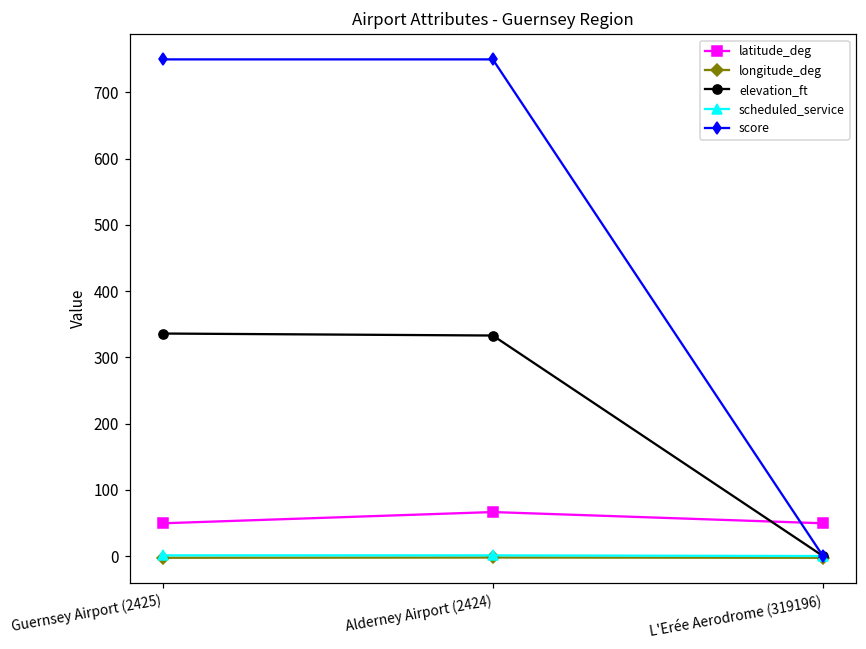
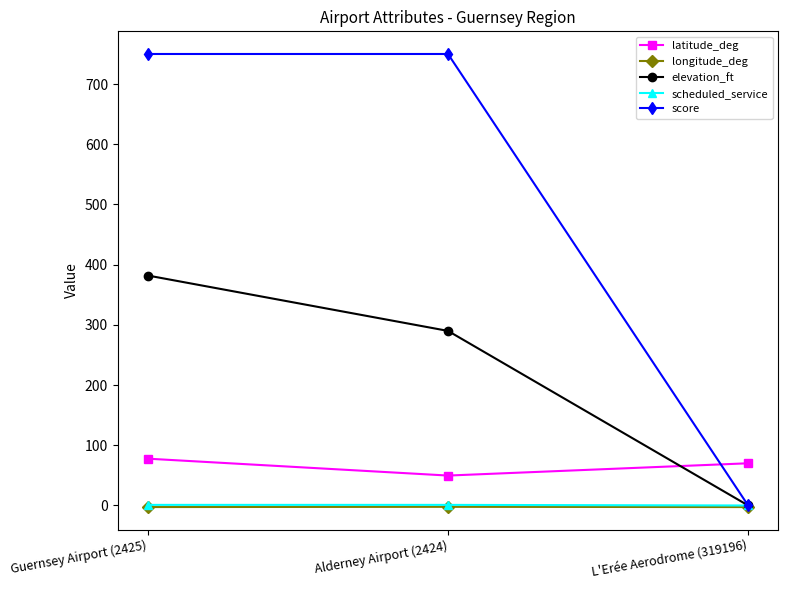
latitude_deg, Guernsey Airport (2425): 50 -> 80
elevation_ft, Guernsey Airport (2425): 340 -> 380
latitude_deg, Alderney Airport (2424): 70 -> 50
elevation_ft, Alderney Airport (2424): 330 -> 290
latitude_deg, L'Erée Aerodrome (319196): 50 -> 70
